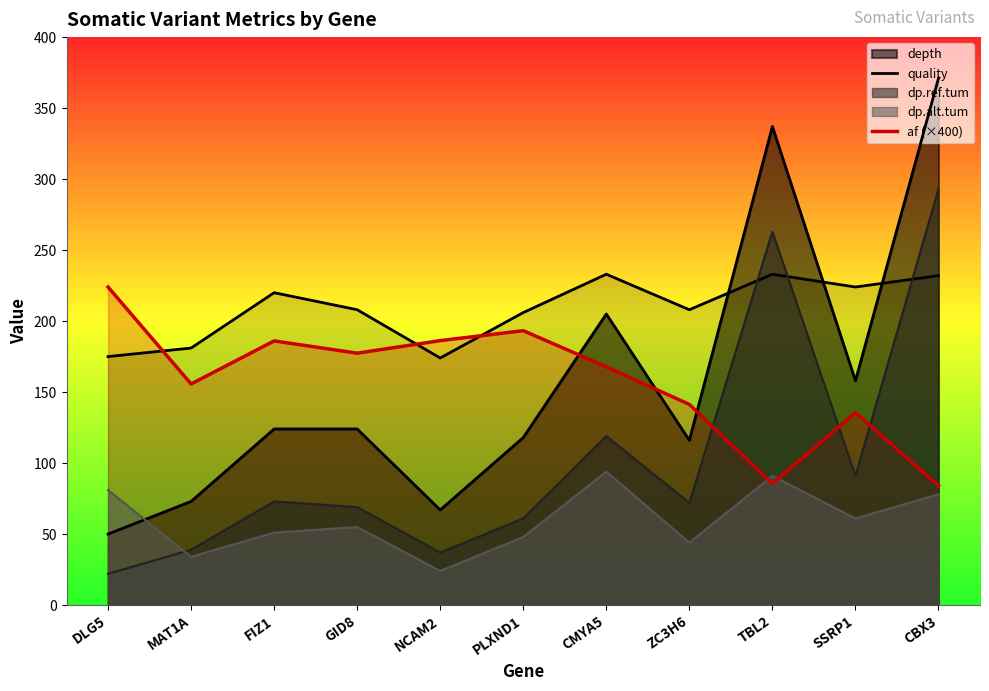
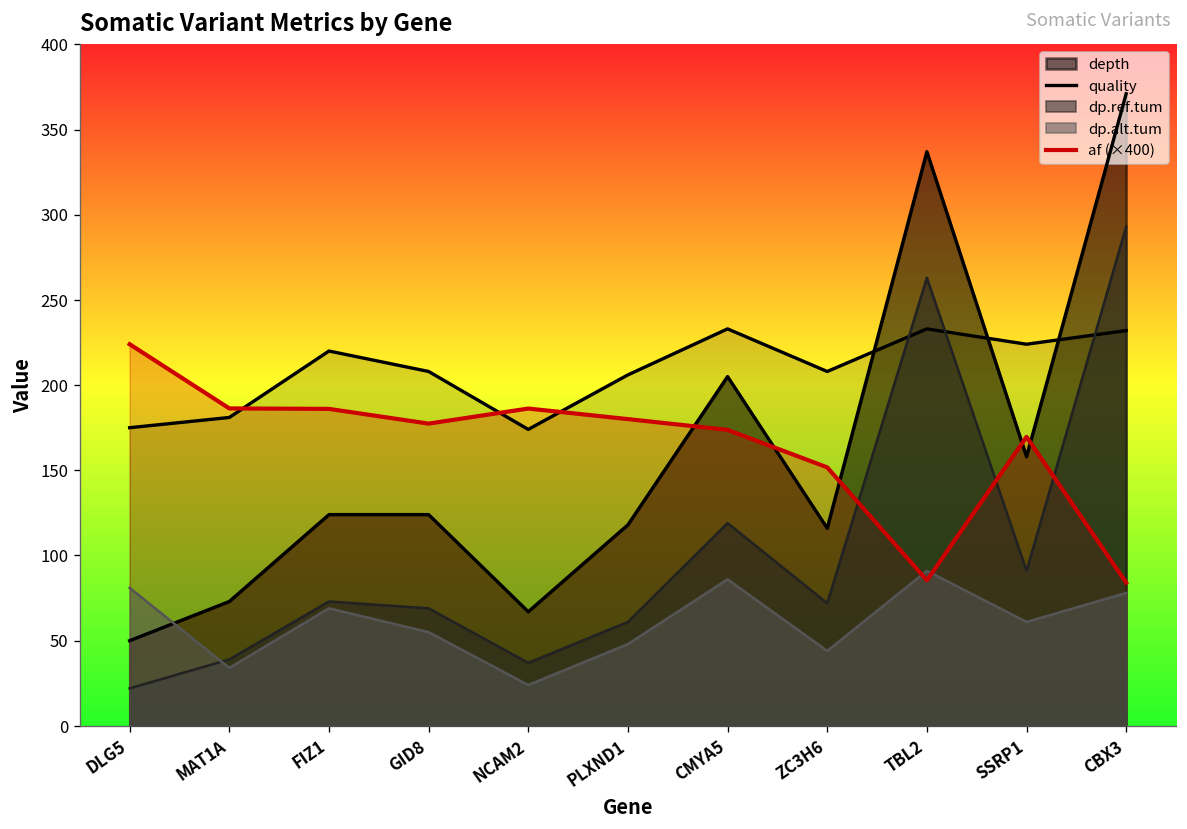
af (×400), MAT1A: 156 -> 186
dp.alt.tum, FIZ1: 51 -> 69
af (×400), PLXND1: 193 -> 180
dp.alt.tum, CMYA5: 94 -> 86
af (×400), CMYA5: 168 -> 174
af (×400), ZC3H6: 141 -> 152
af (×400), SSRP1: 136 -> 170
